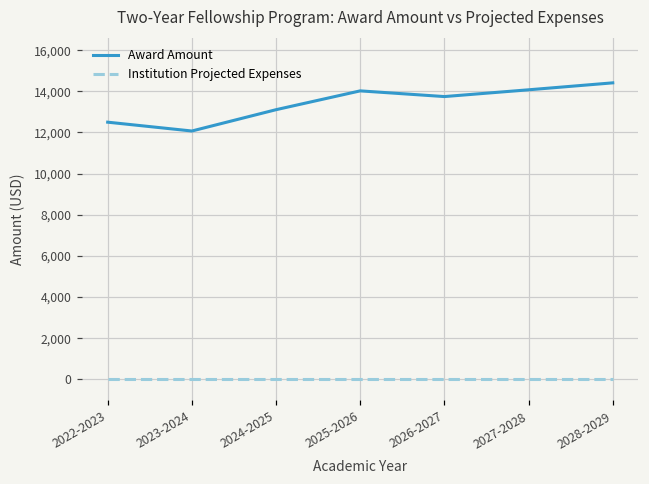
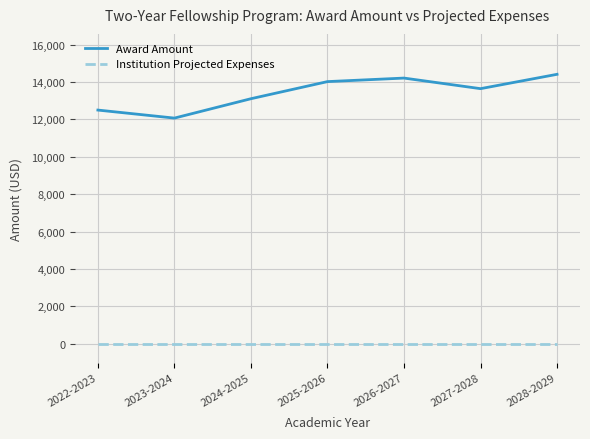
Award Amount, 2026-2027: 13,700 -> 14,200
Award Amount, 2027-2028: 14,100 -> 13,600
